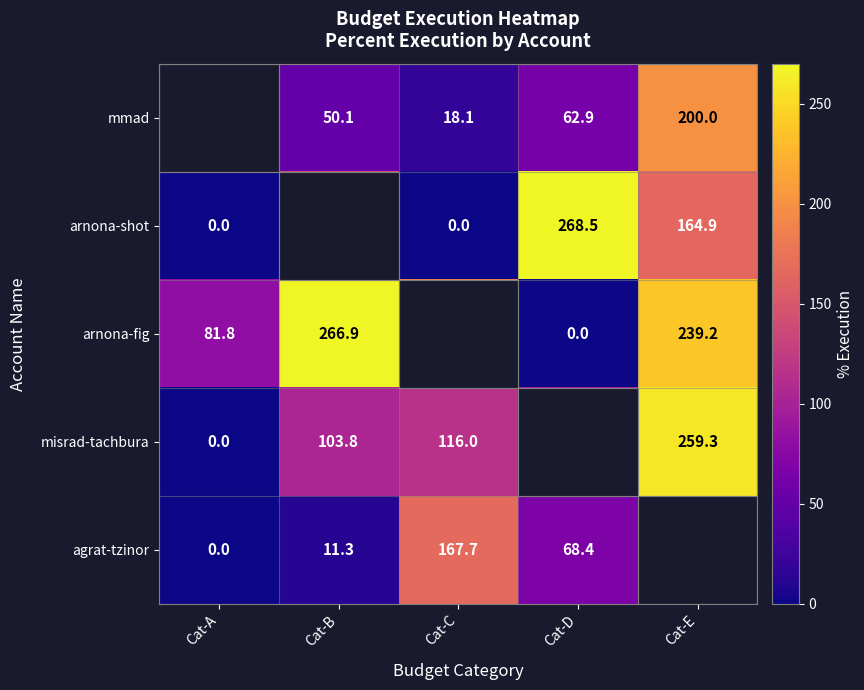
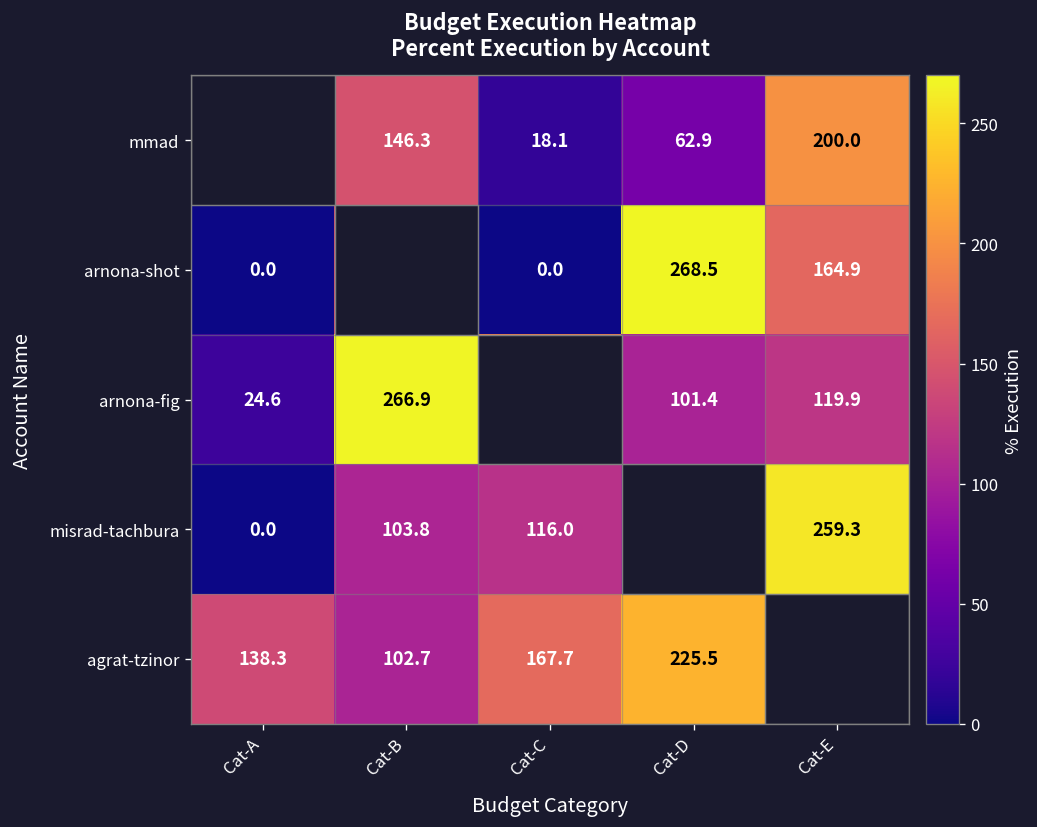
mmad, Cat-B: 50.1 -> 146.3
arnona-fig, Cat-A: 81.8 -> 24.6
arnona-fig, Cat-D: 0.0 -> 101.4
arnona-fig, Cat-E: 239.2 -> 119.9
agrat-tzinor, Cat-A: 0.0 -> 138.3
agrat-tzinor, Cat-B: 11.3 -> 102.7
agrat-tzinor, Cat-D: 68.4 -> 225.5
